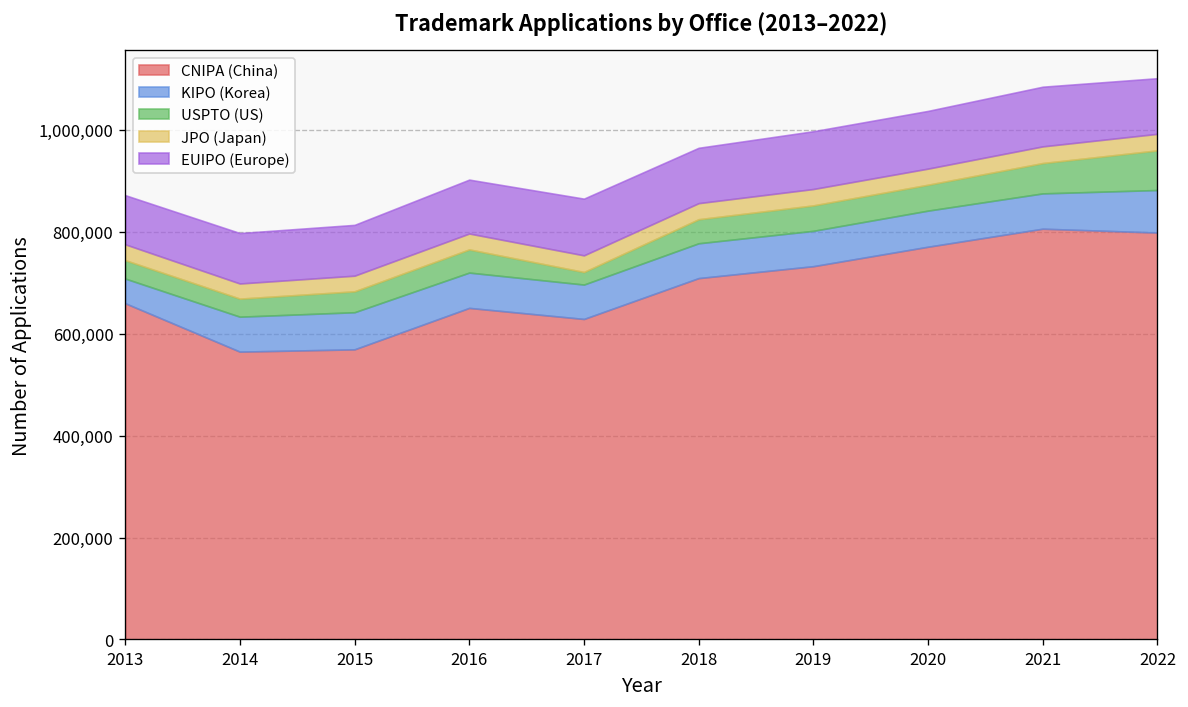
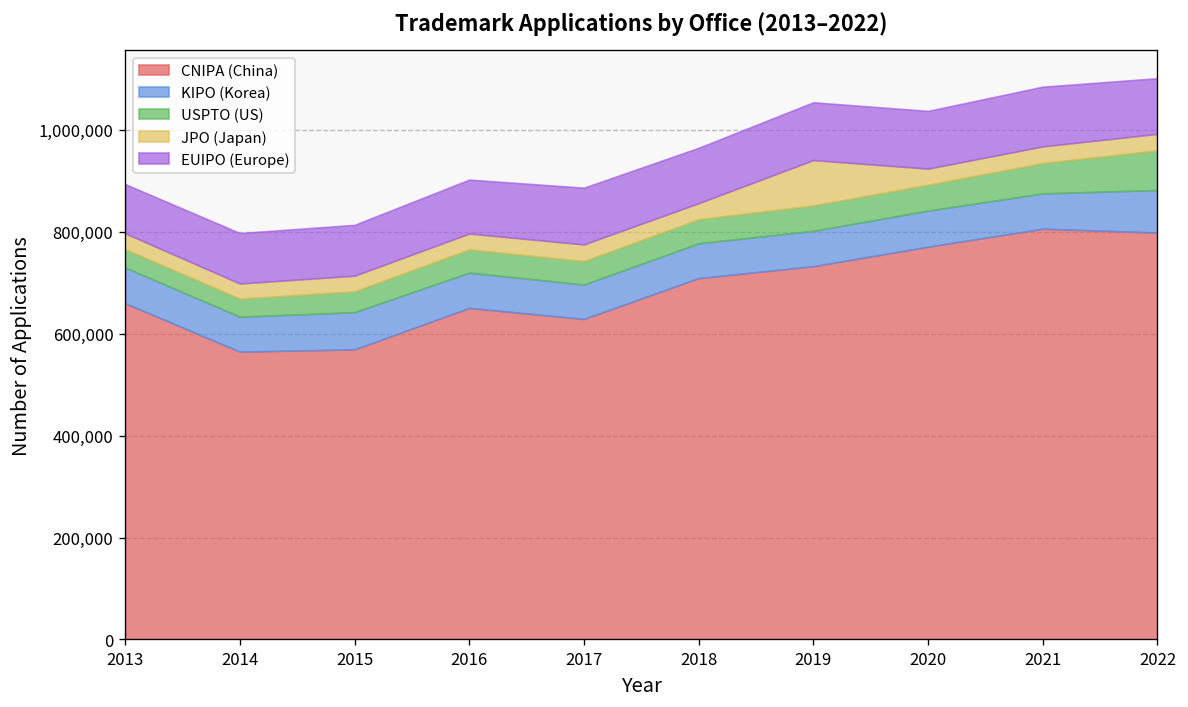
KIPO (Korea), 2013: 50,000 -> 70,000
USPTO (US), 2017: 20,000 -> 50,000
JPO (Japan), 2019: 30,000 -> 90,000
